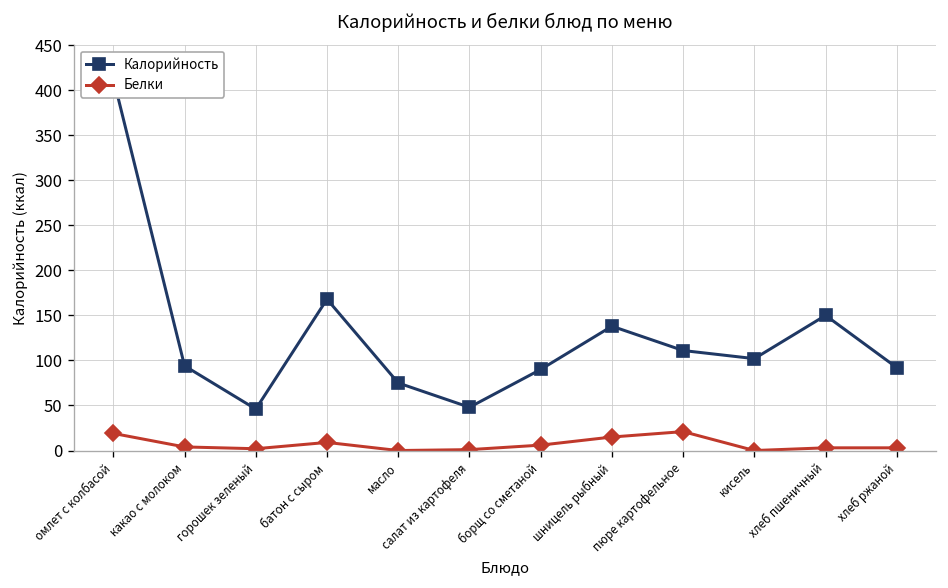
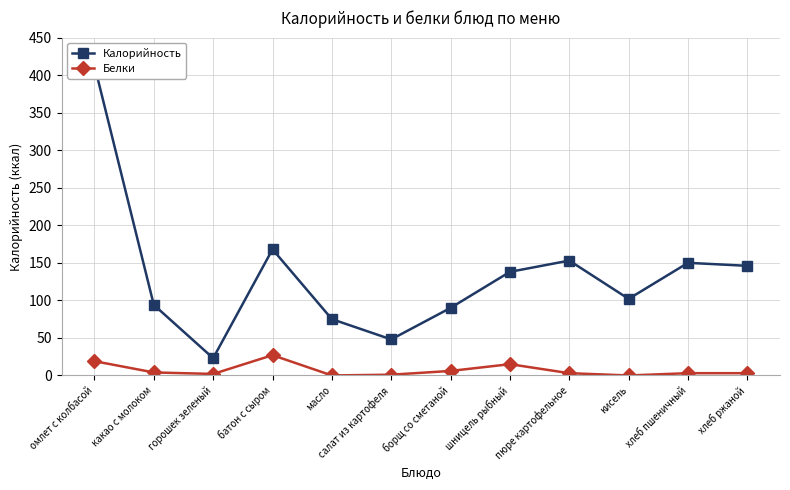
Калорийность, горошек зеленый: 50 -> 20
Белки, батон с сыром: 10 -> 30
Калорийность, пюре картофельное: 110 -> 150
Белки, пюре картофельное: 20 -> 0
Калорийность, хлеб ржаной: 90 -> 150
